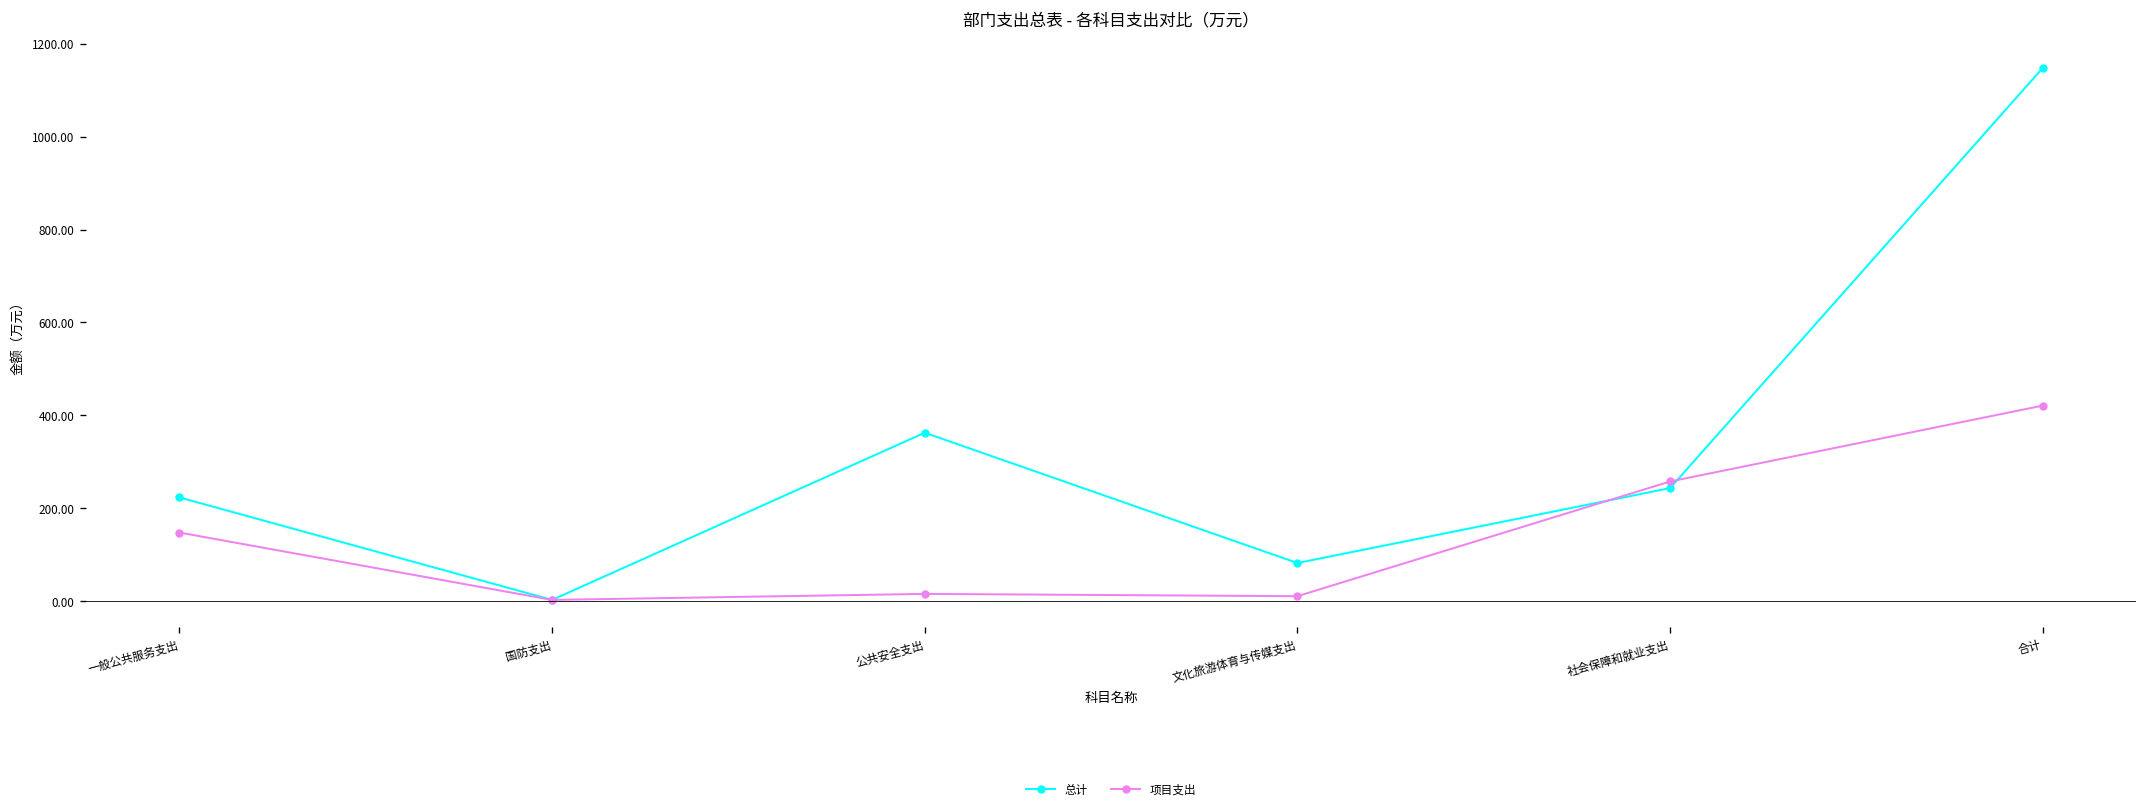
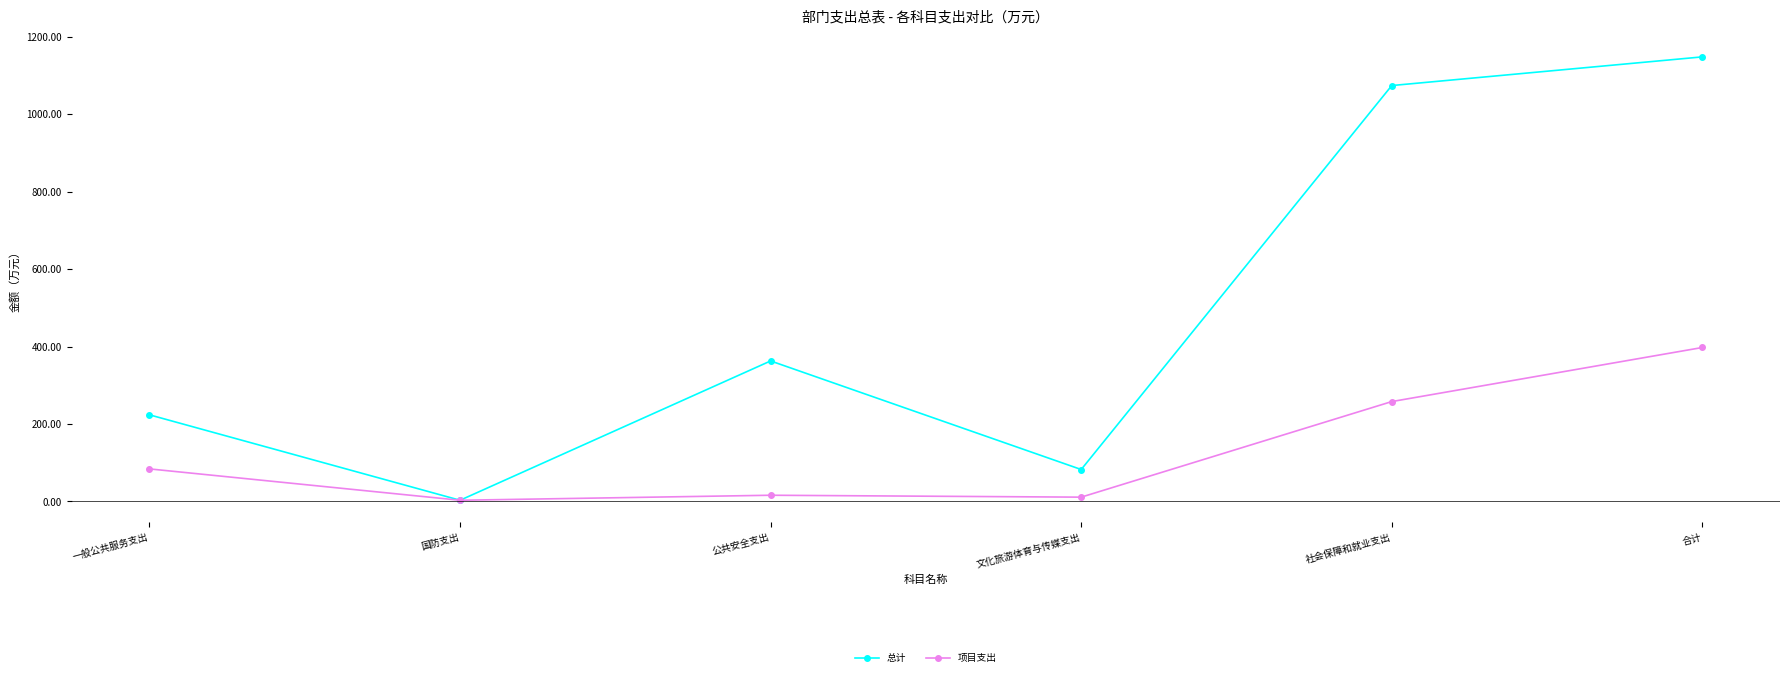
项目支出, 一般公共服务支出: 150 -> 80
总计, 社会保障和就业支出: 240 -> 1070
项目支出, 合计: 420 -> 400
